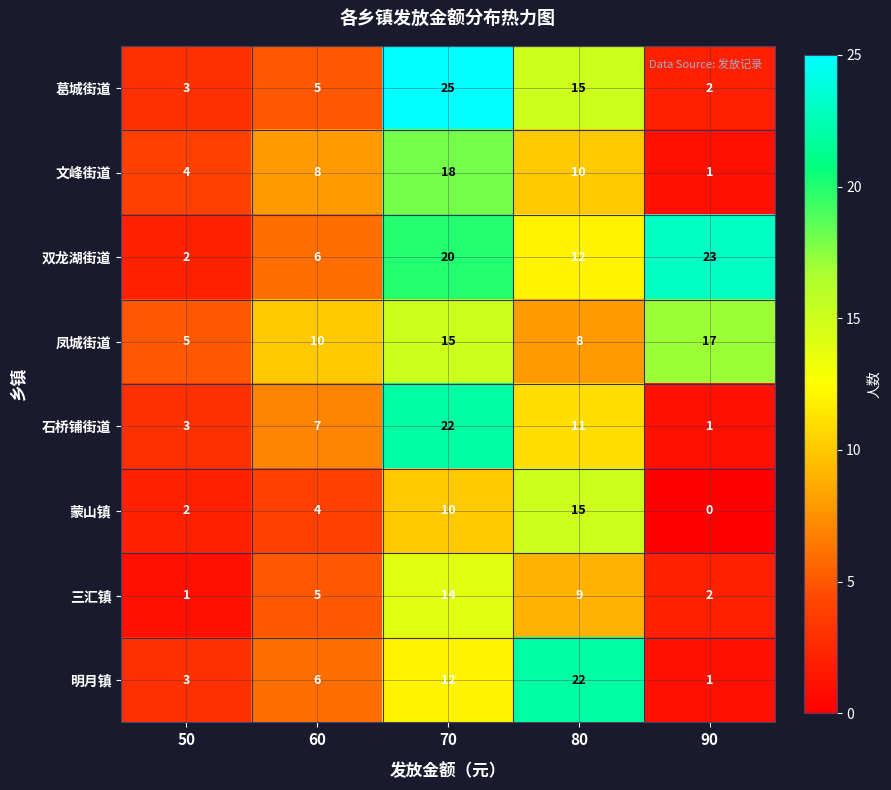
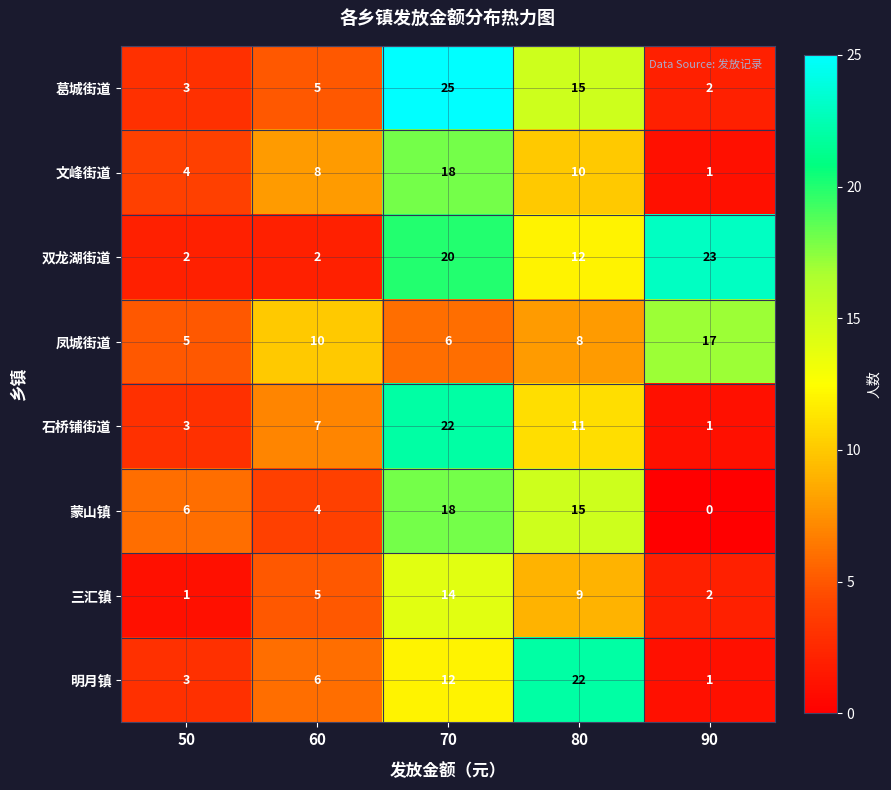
双龙湖街道, 60: 6 -> 2
凤城街道, 70: 15 -> 6
蒙山镇, 50: 2 -> 6
蒙山镇, 70: 10 -> 18
